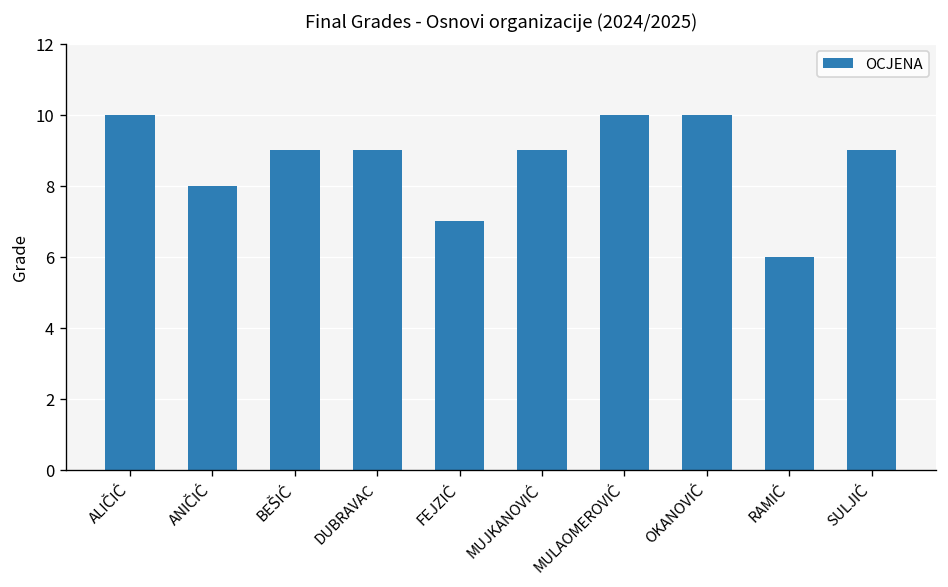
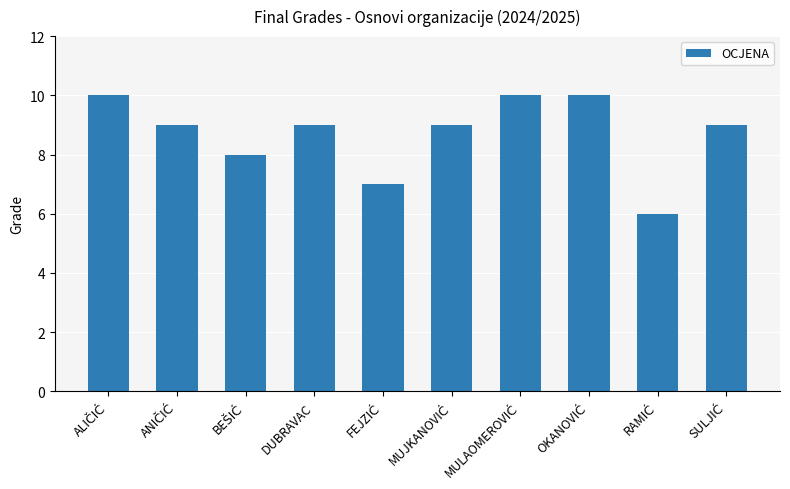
ANIČIĆ: 8 -> 9
BEŠIĆ: 9 -> 8
